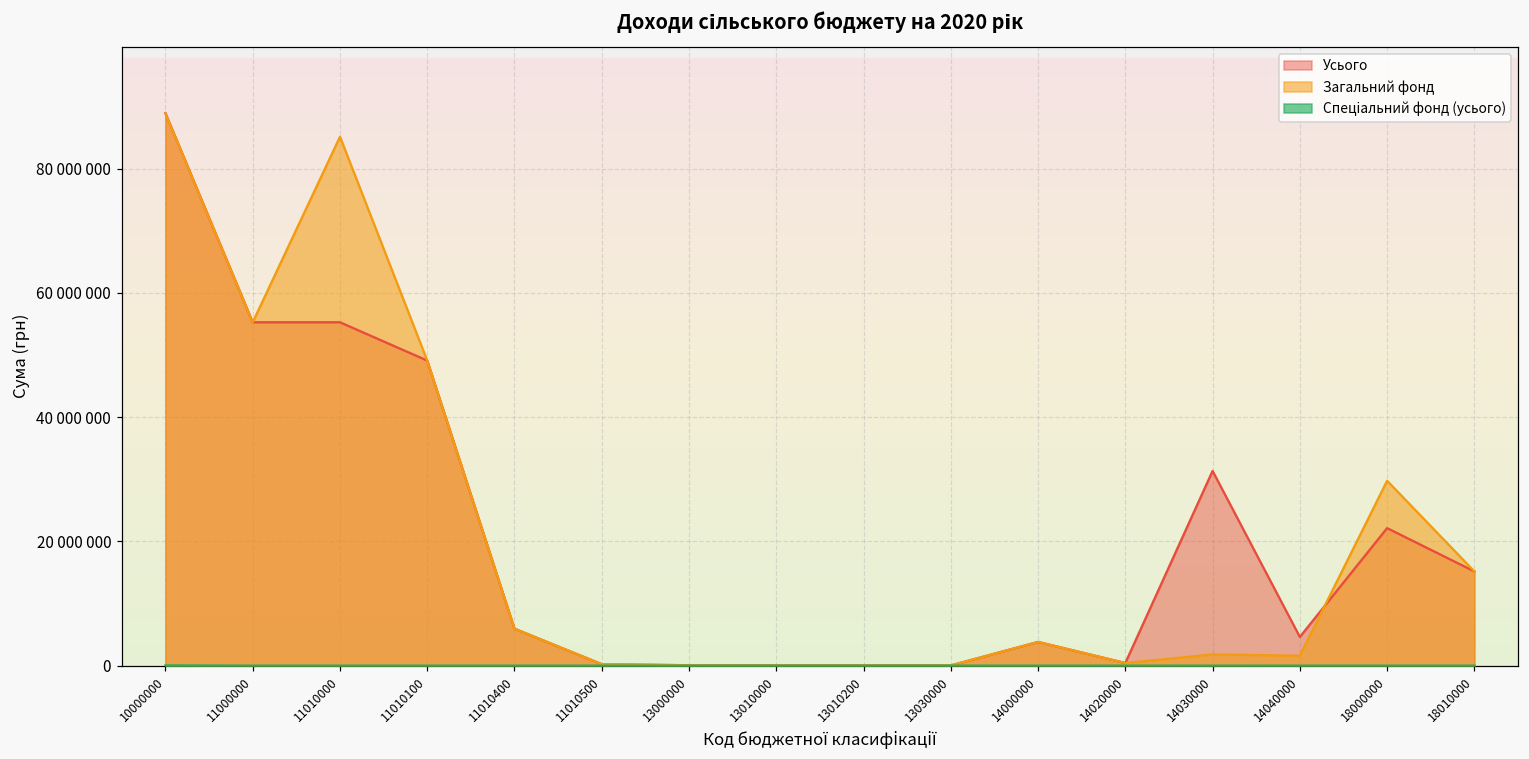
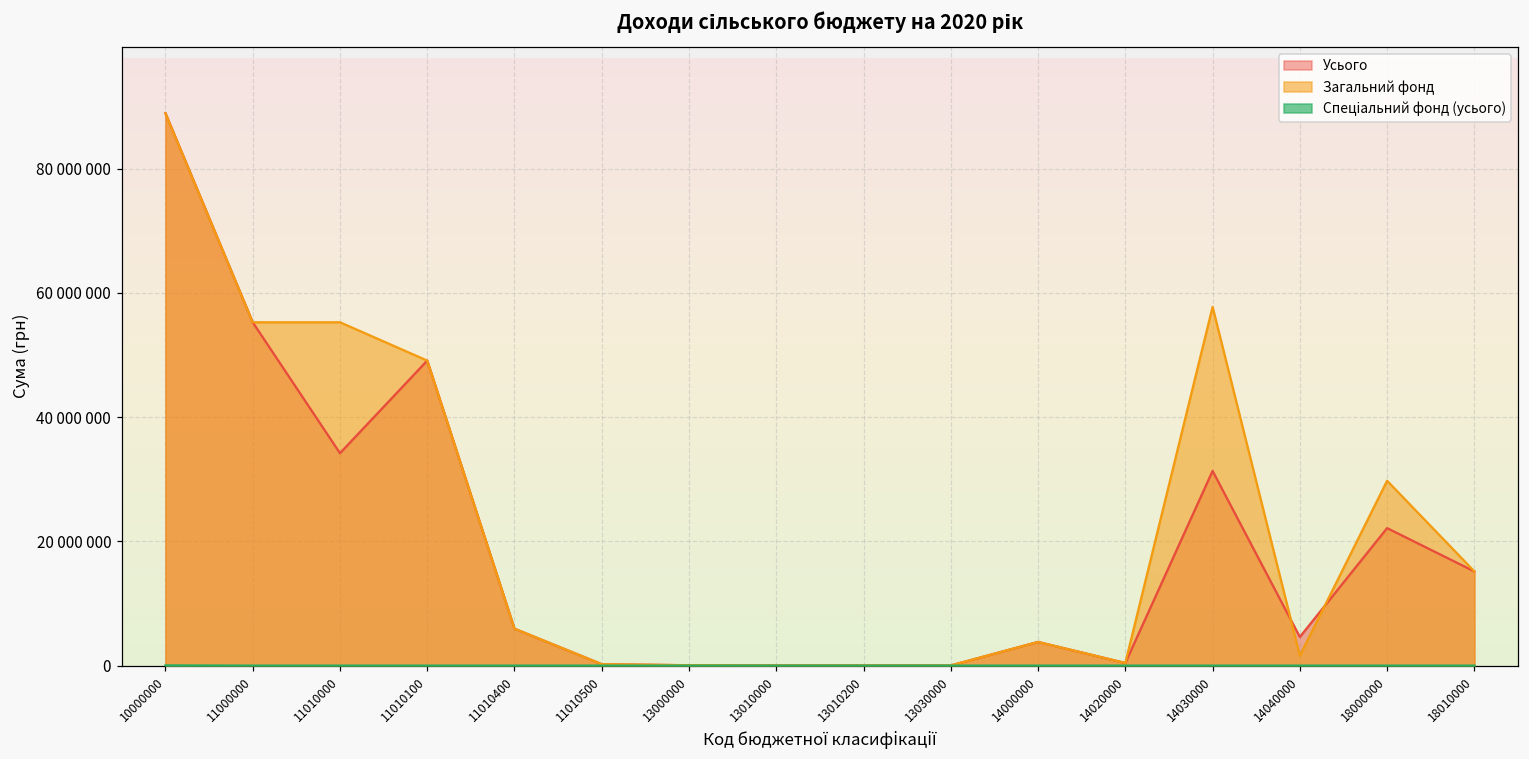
Усього, 11010000: 55000000 -> 34000000
Загальний фонд, 11010000: 85000000 -> 55000000
Загальний фонд, 14030000: 2000000 -> 58000000
